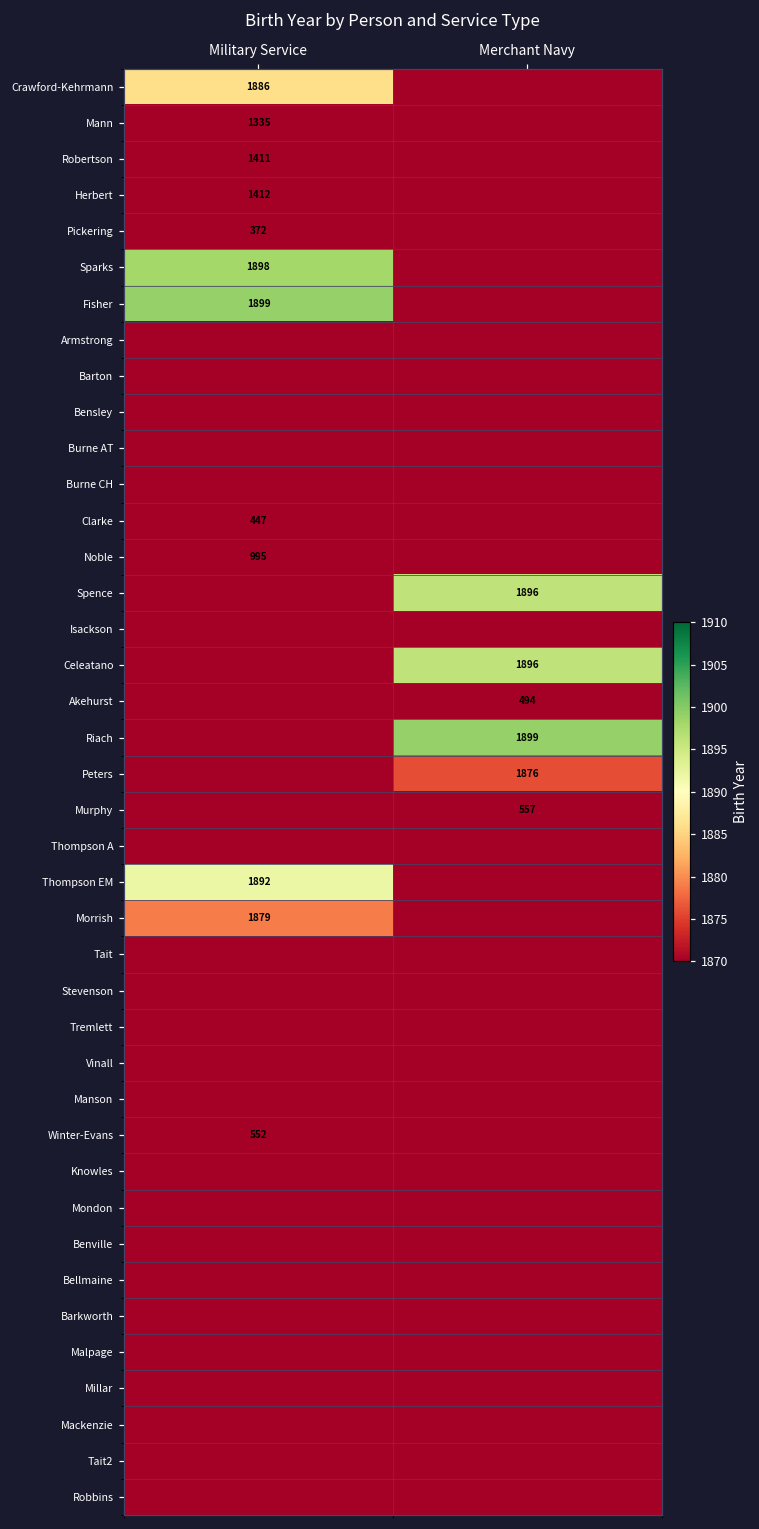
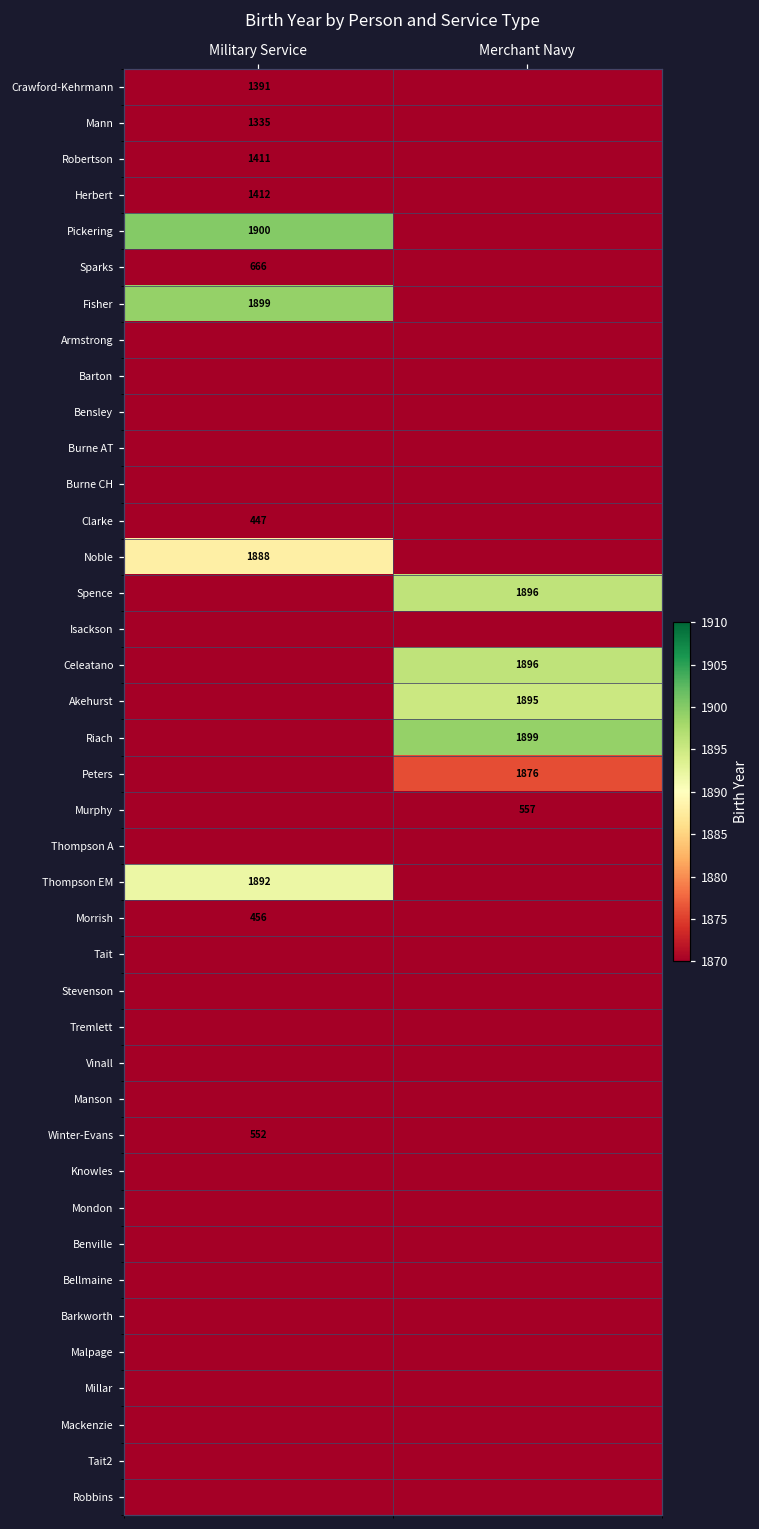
Crawford-Kehrmann, Military Service: 1886 -> 1391
Pickering, Military Service: 372 -> 1900
Sparks, Military Service: 1898 -> 666
Noble, Military Service: 995 -> 1888
Akehurst, Merchant Navy: 494 -> 1895
Morrish, Military Service: 1879 -> 456
